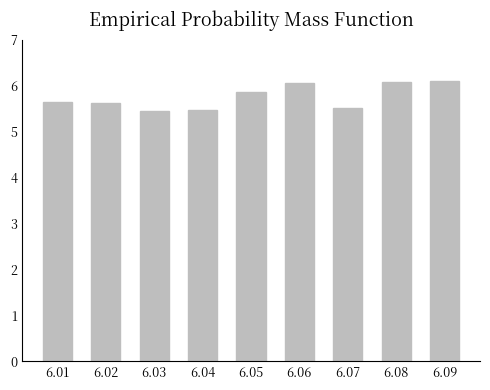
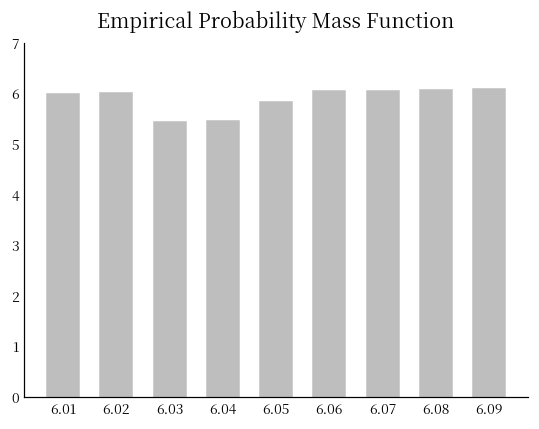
6.01: 5.7 -> 6.0
6.02: 5.6 -> 6.0
6.07: 5.5 -> 6.1
